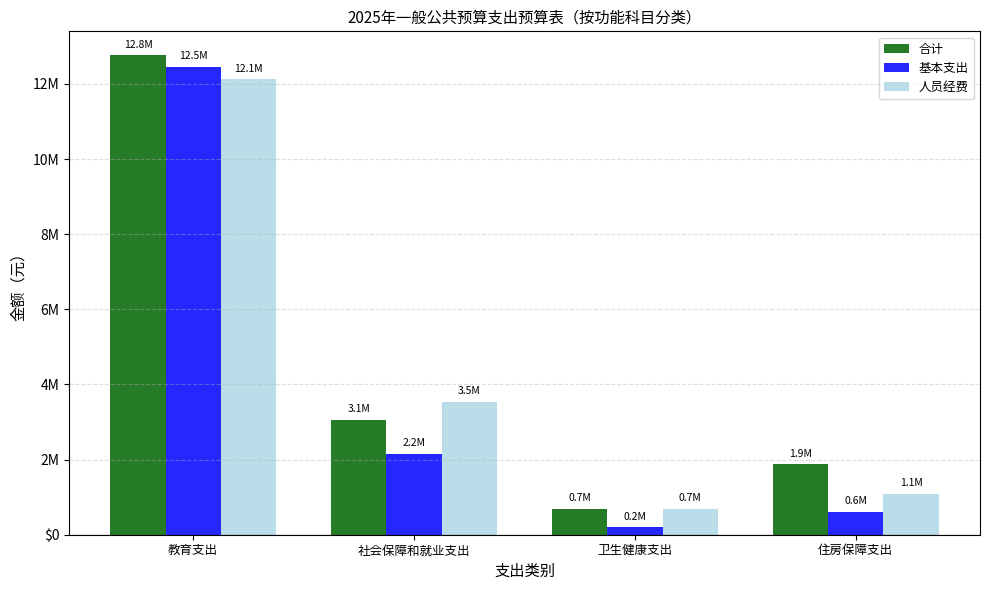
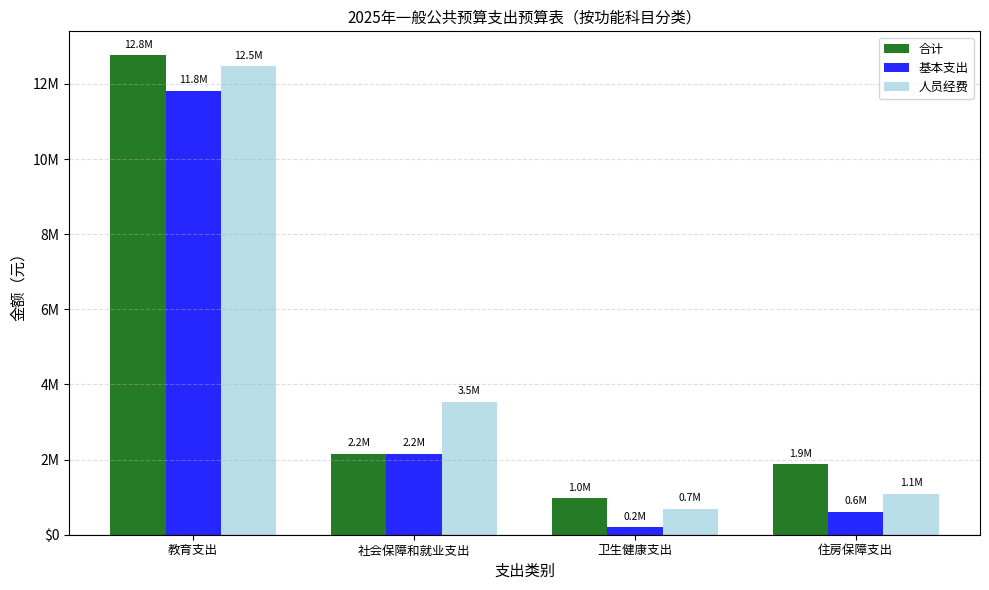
基本支出, 教育支出: 12.5M -> 11.8M
人员经费, 教育支出: 12.1M -> 12.5M
合计, 社会保障和就业支出: 3.1M -> 2.2M
合计, 卫生健康支出: 0.7M -> 1.0M
